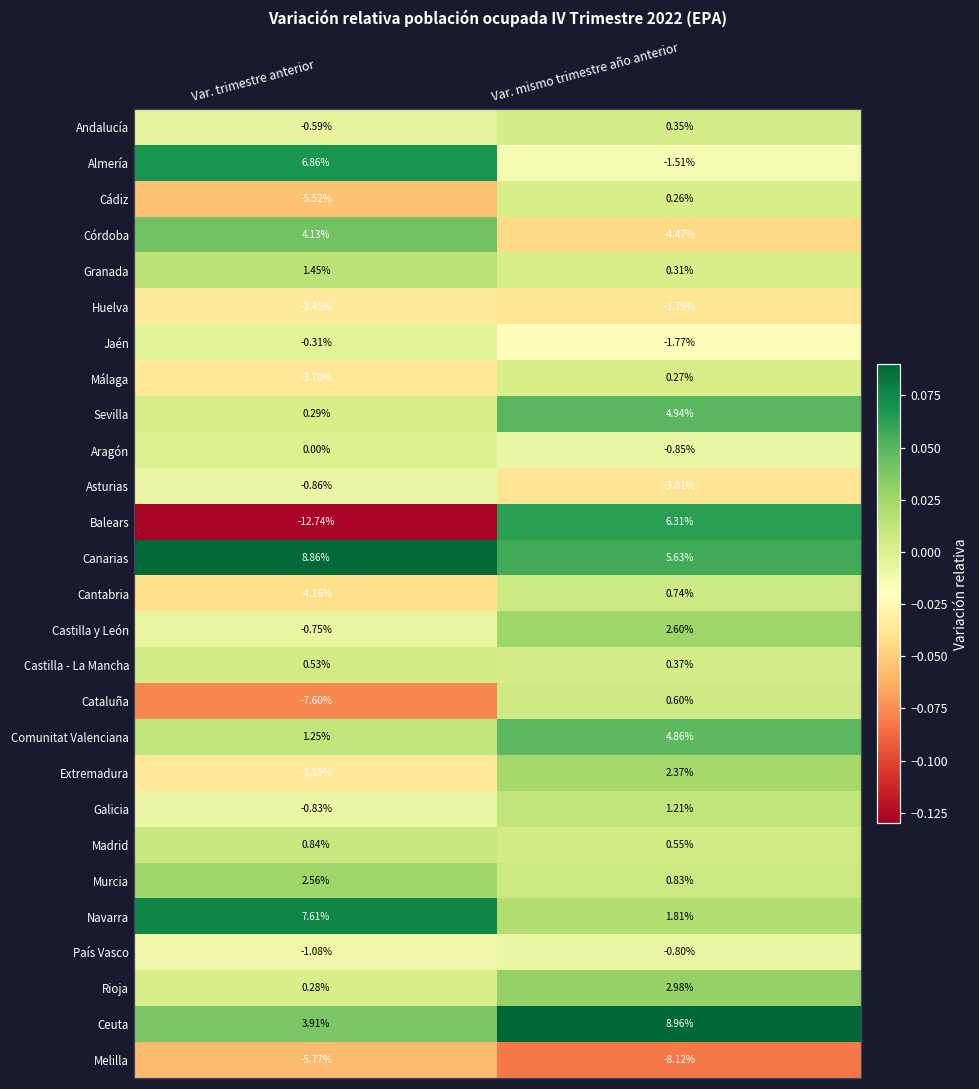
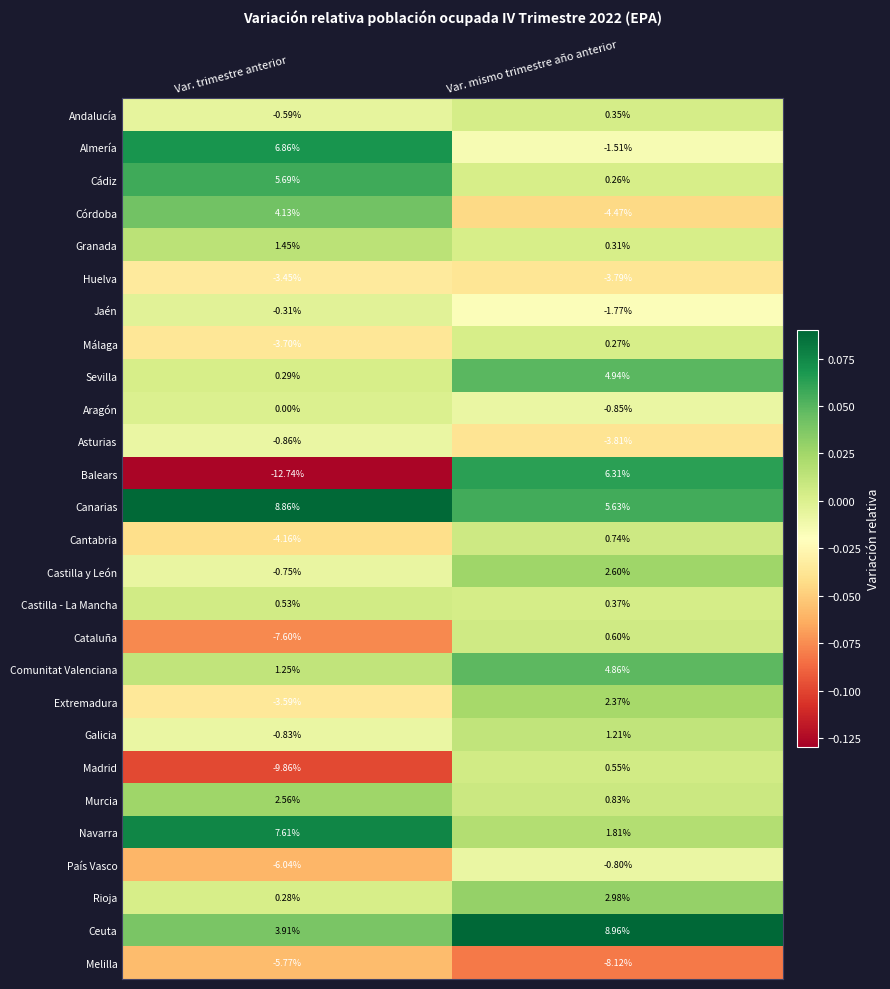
Cádiz, Var. trimestre anterior: -5.52% -> 5.69%
Madrid, Var. trimestre anterior: 0.84% -> -9.86%
País Vasco, Var. trimestre anterior: -1.08% -> -6.04%
